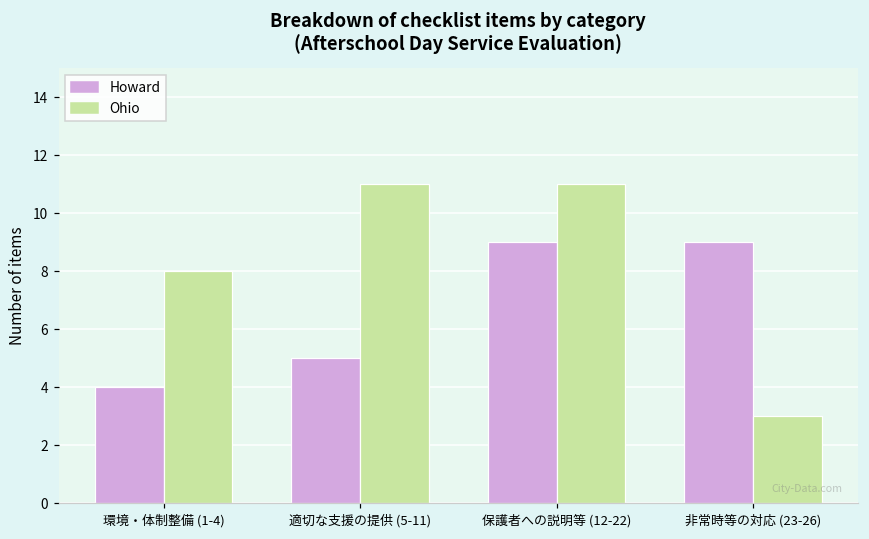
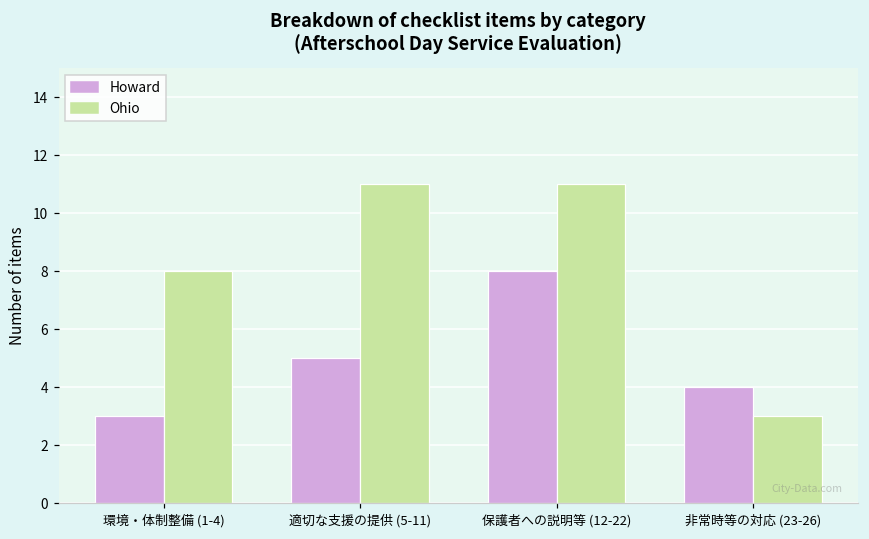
Howard, 環境・体制整備 (1-4): 4 -> 3
Howard, 保護者への説明等 (12-22): 9 -> 8
Howard, 非常時等の対応 (23-26): 9 -> 4
